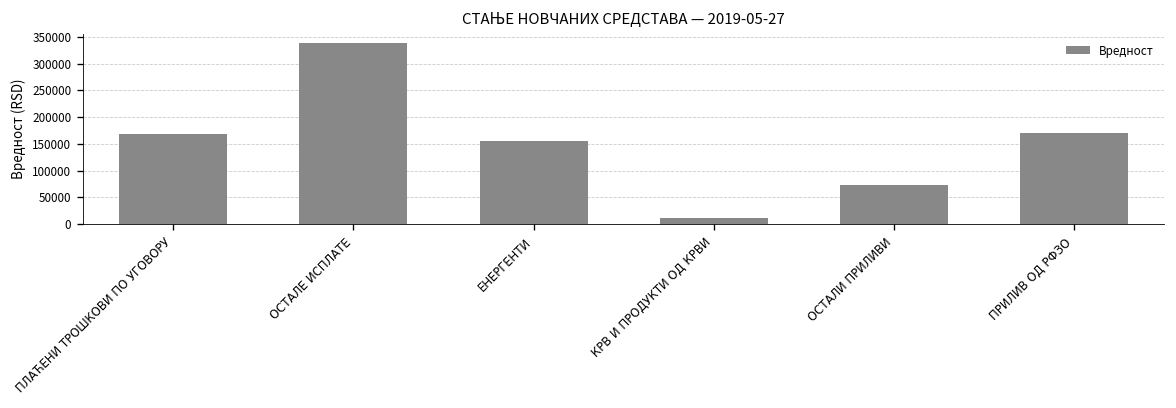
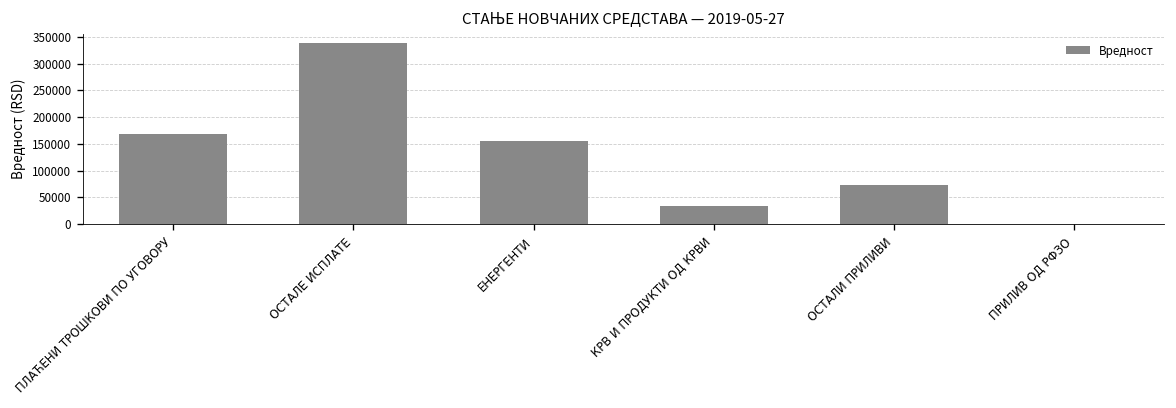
КРВ И ПРОДУКТИ ОД КРВИ: 10000 -> 30000
ПРИЛИВ ОД РФЗО: 170000 -> 0
